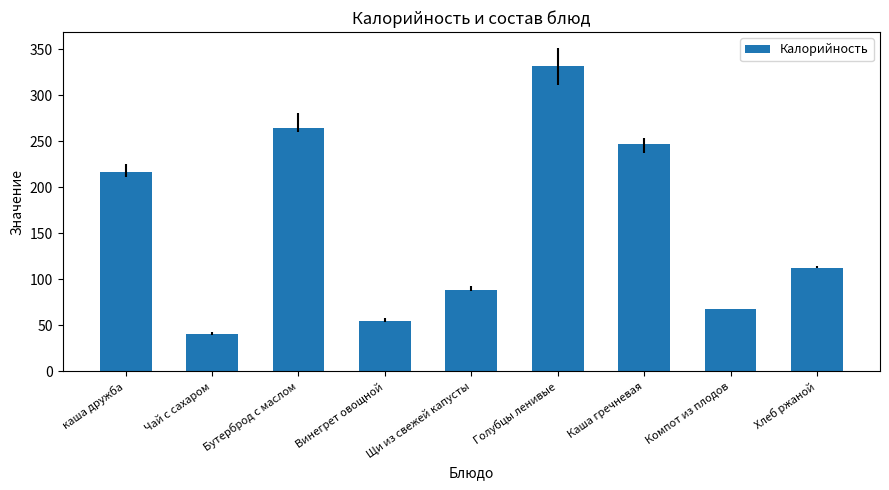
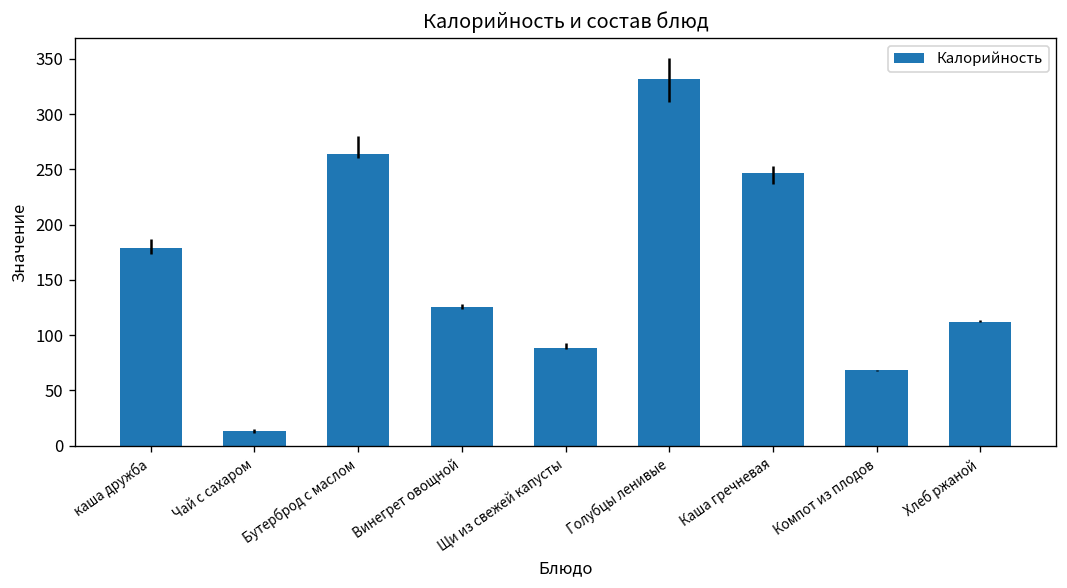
каша дружба: 220 -> 180
Чай с сахаром: 40 -> 10
Винегрет овощной: 60 -> 130
